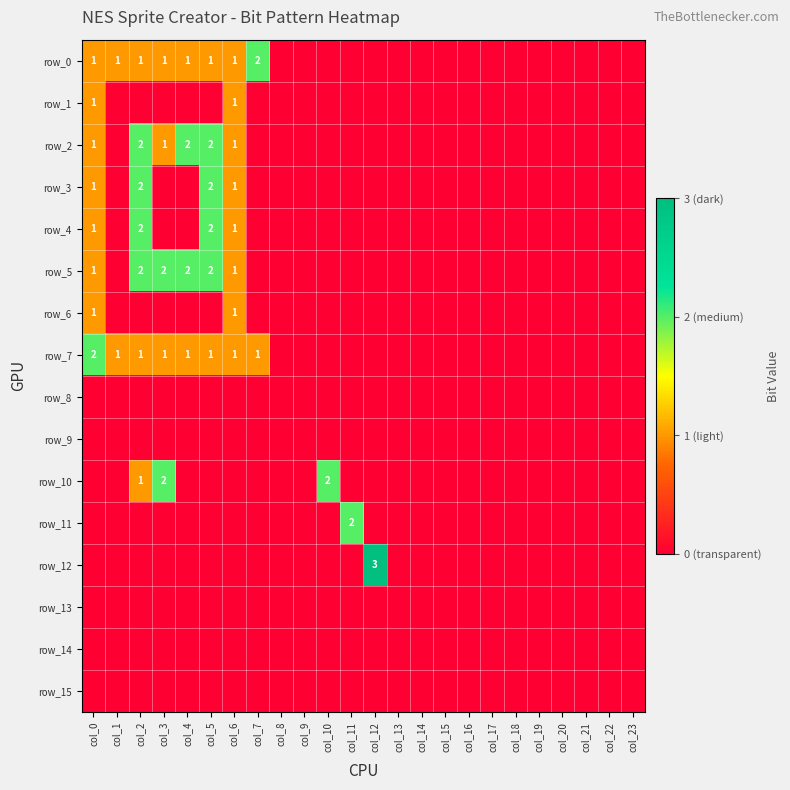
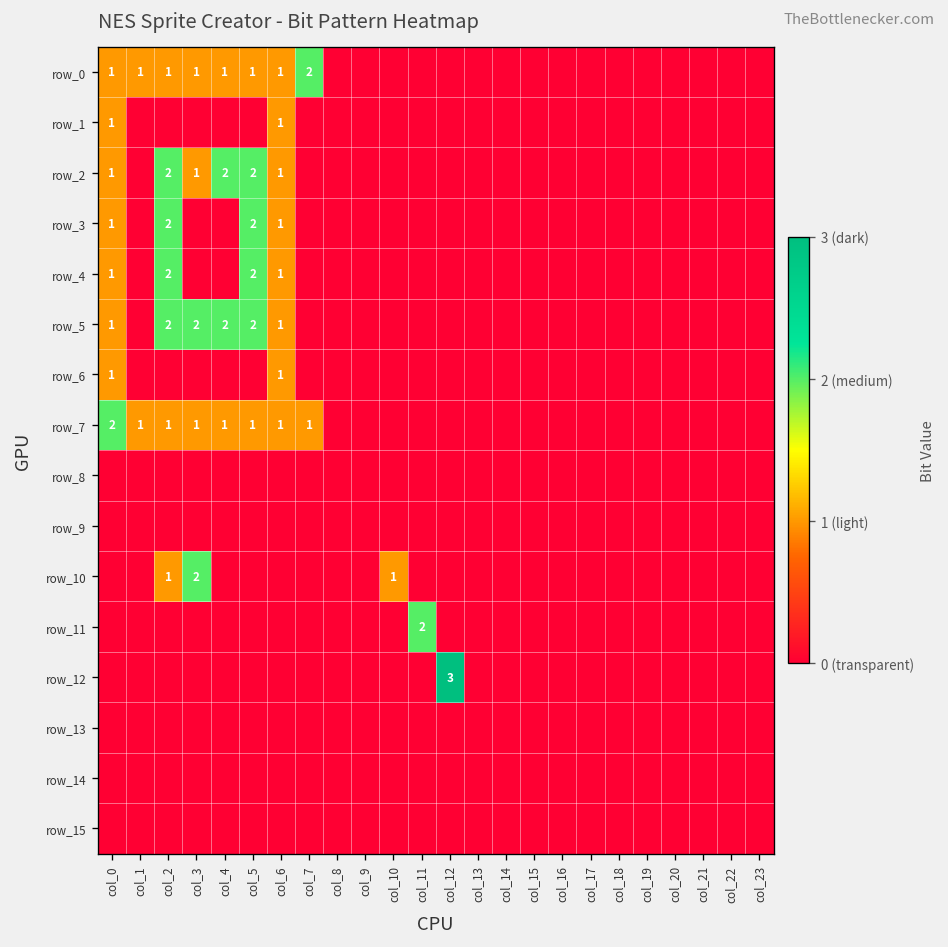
row_10, col_10: 2 -> 1
